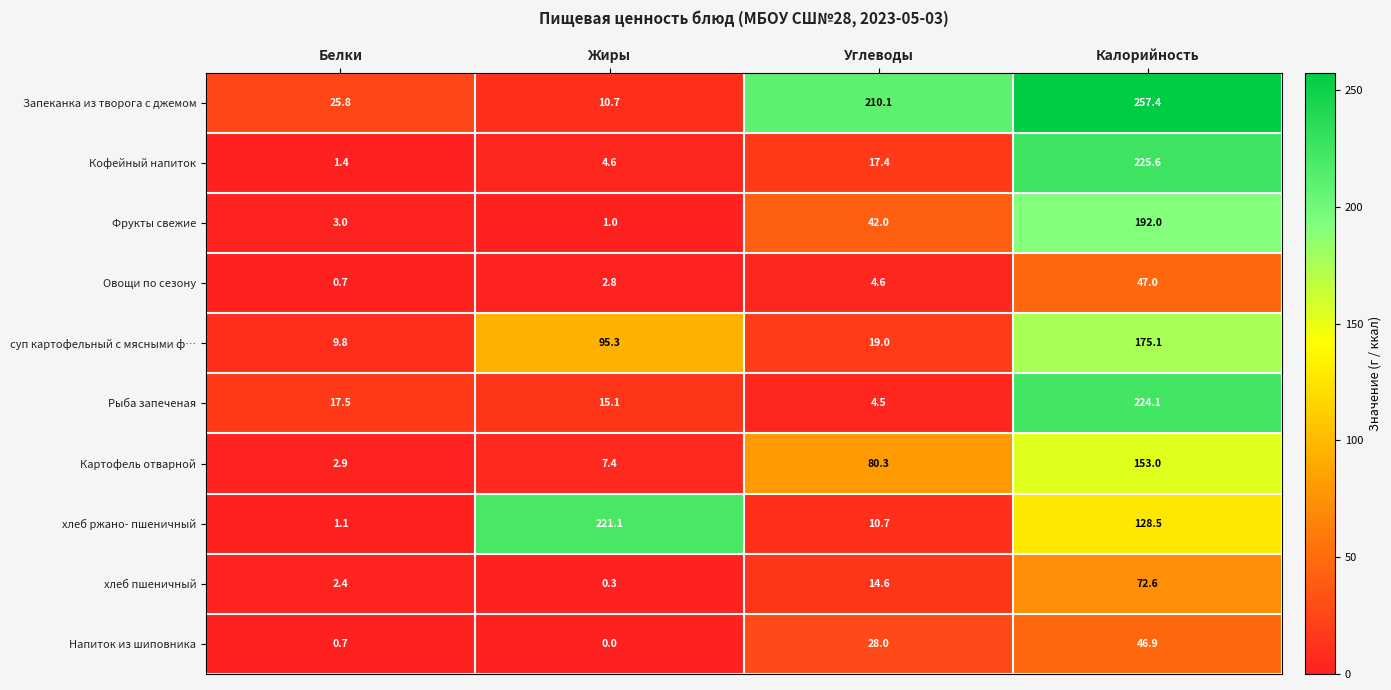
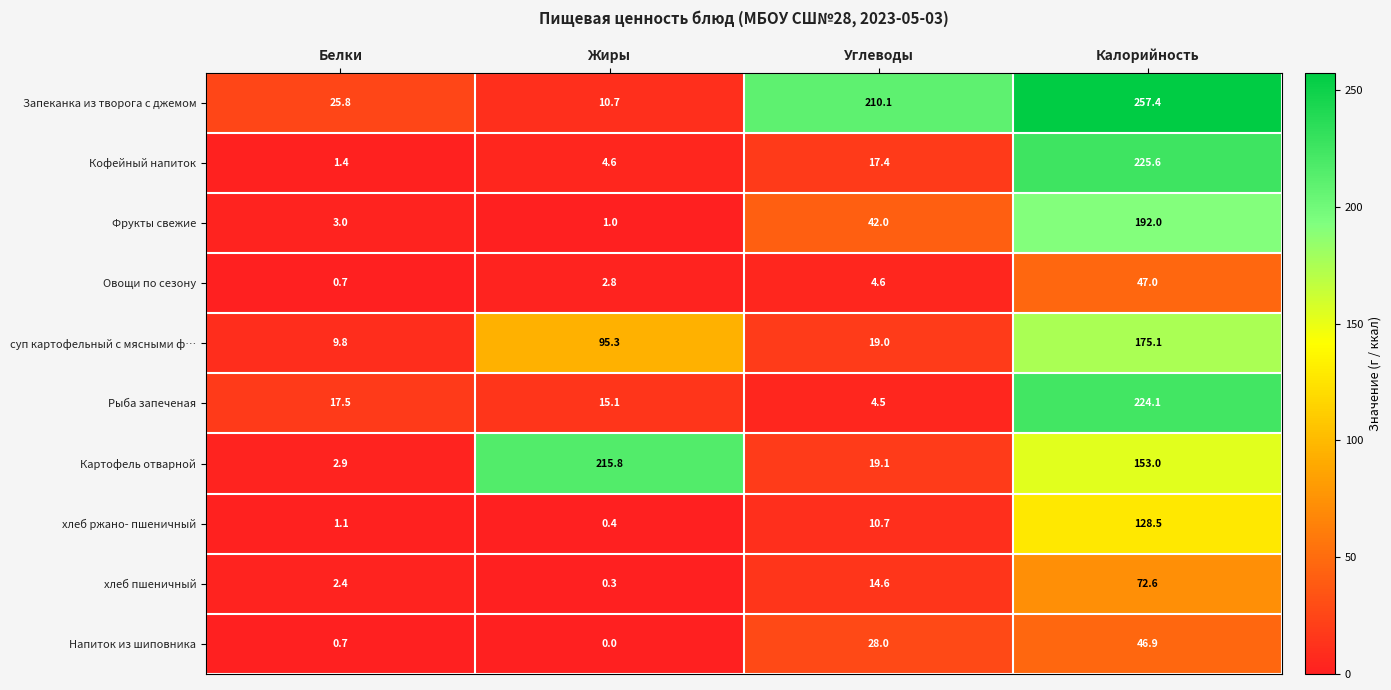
Картофель отварной, Жиры: 7.4 -> 215.8
Картофель отварной, Углеводы: 80.3 -> 19.1
хлеб ржано- пшеничный, Жиры: 221.1 -> 0.4
